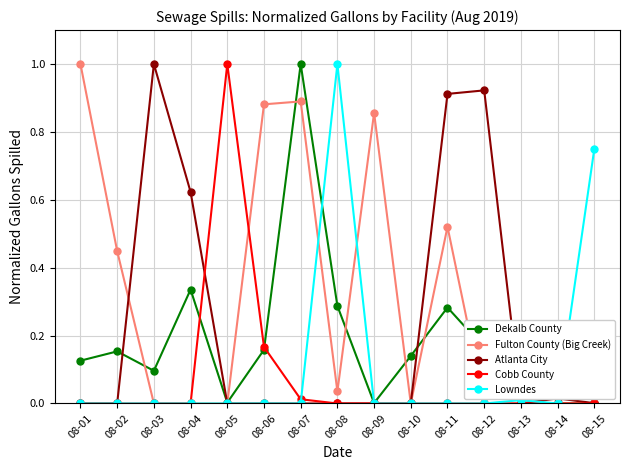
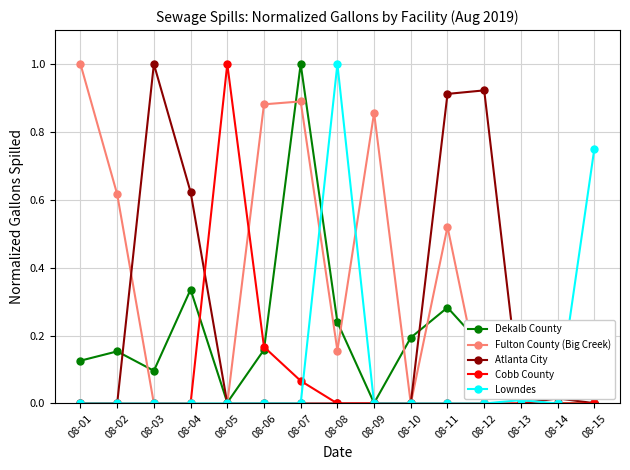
Fulton County (Big Creek), 08-02: 0.45 -> 0.62
Cobb County, 08-07: 0.01 -> 0.07
Dekalb County, 08-08: 0.29 -> 0.24
Fulton County (Big Creek), 08-08: 0.04 -> 0.16
Dekalb County, 08-10: 0.14 -> 0.19
